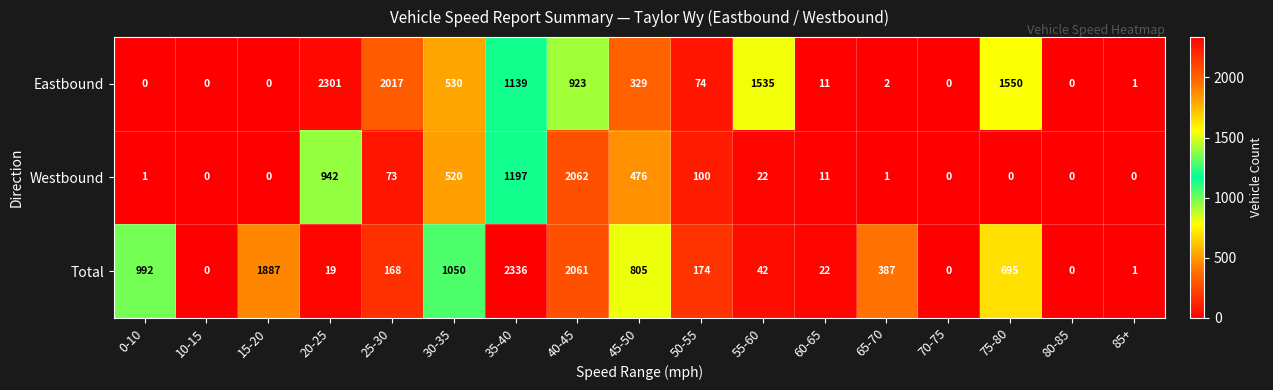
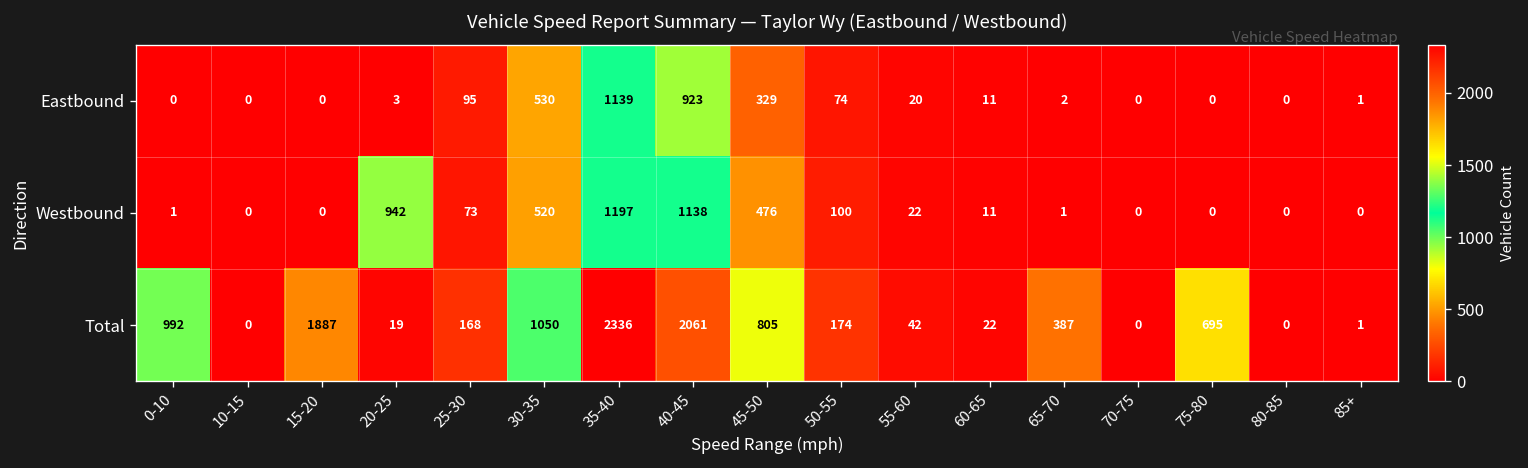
Eastbound, 20-25: 2301 -> 3
Eastbound, 25-30: 2017 -> 95
Eastbound, 55-60: 1535 -> 20
Eastbound, 75-80: 1550 -> 0
Westbound, 40-45: 2062 -> 1138
